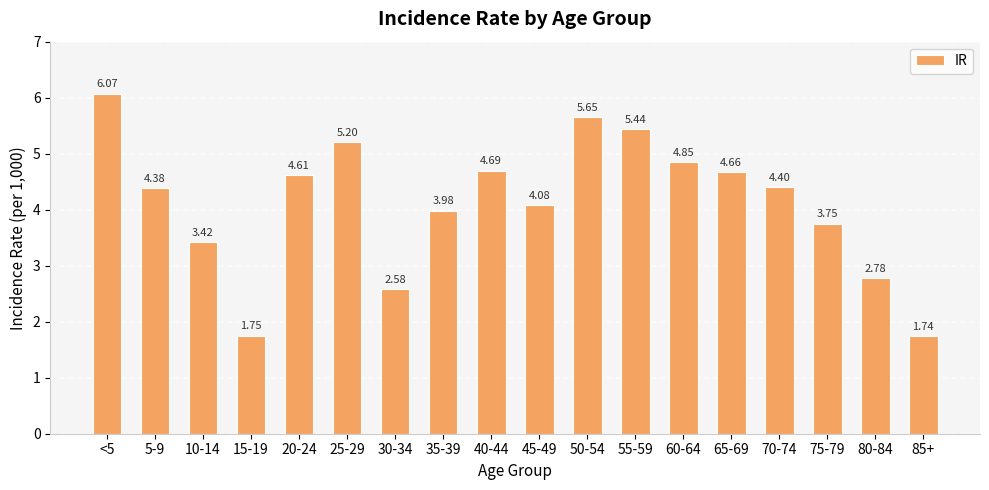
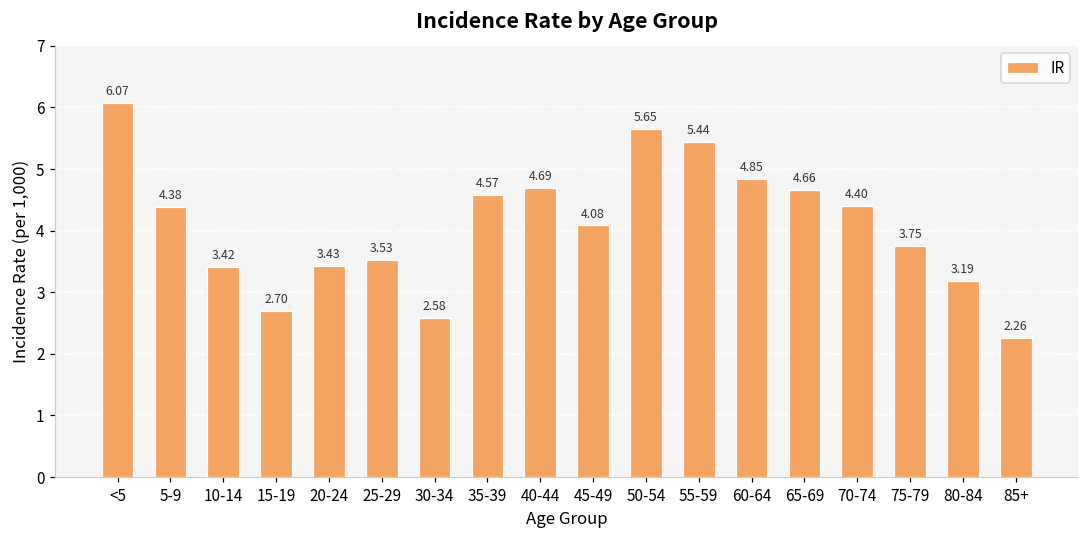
15-19: 1.75 -> 2.70
20-24: 4.61 -> 3.43
25-29: 5.20 -> 3.53
35-39: 3.98 -> 4.57
80-84: 2.78 -> 3.19
85+: 1.74 -> 2.26
